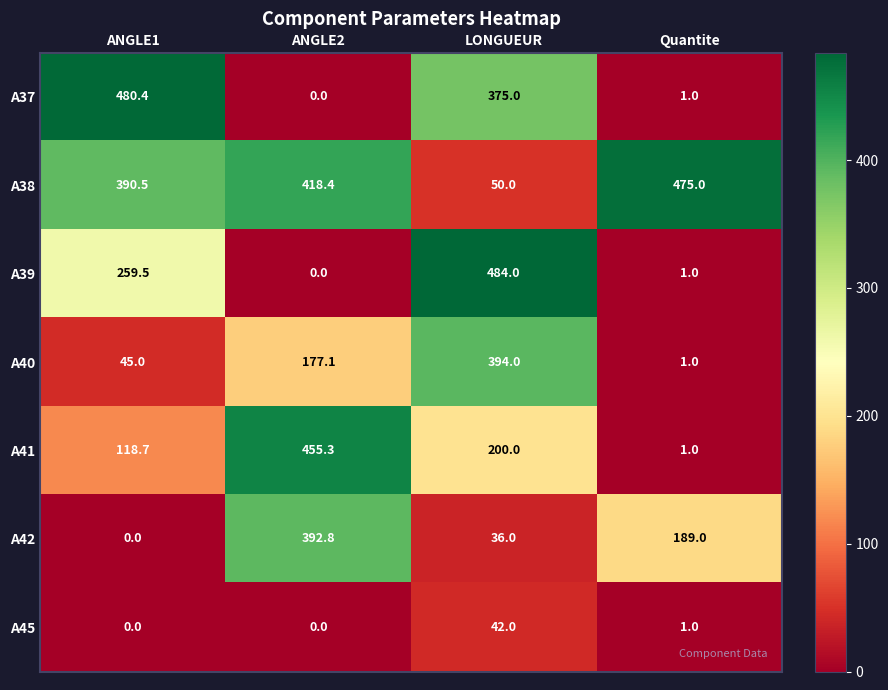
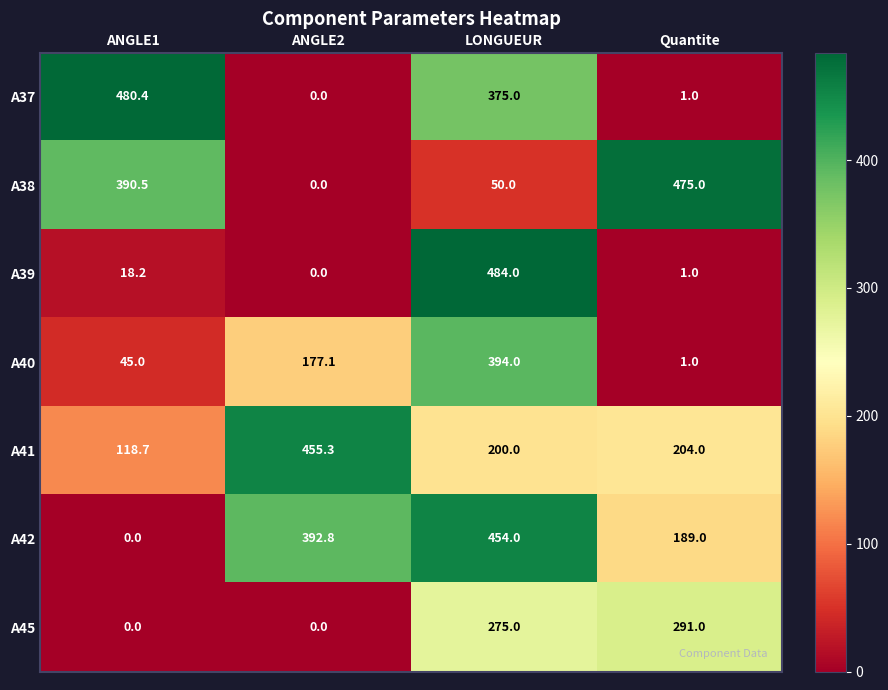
A38, ANGLE2: 418.4 -> 0.0
A39, ANGLE1: 259.5 -> 18.2
A41, Quantite: 1.0 -> 204.0
A42, LONGUEUR: 36.0 -> 454.0
A45, LONGUEUR: 42.0 -> 275.0
A45, Quantite: 1.0 -> 291.0
